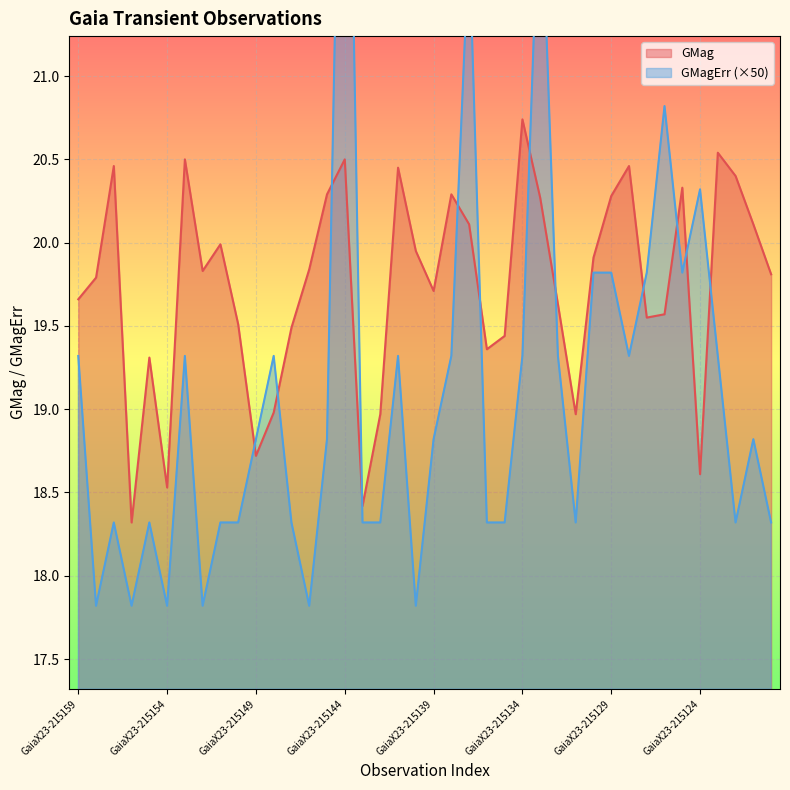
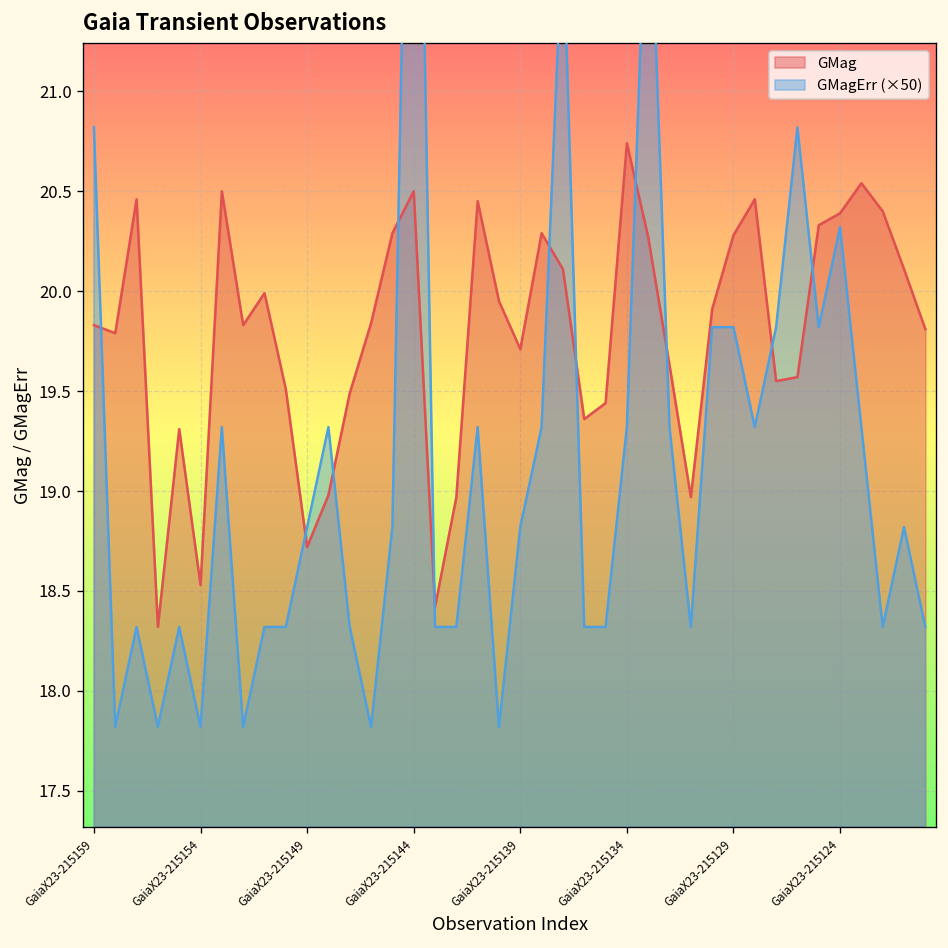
GMag, GaiaX23-215159: 19.66 -> 19.83
GMagErr (×50), GaiaX23-215159: 19.32 -> 20.82
GMag, GaiaX23-215124: 18.61 -> 20.39
